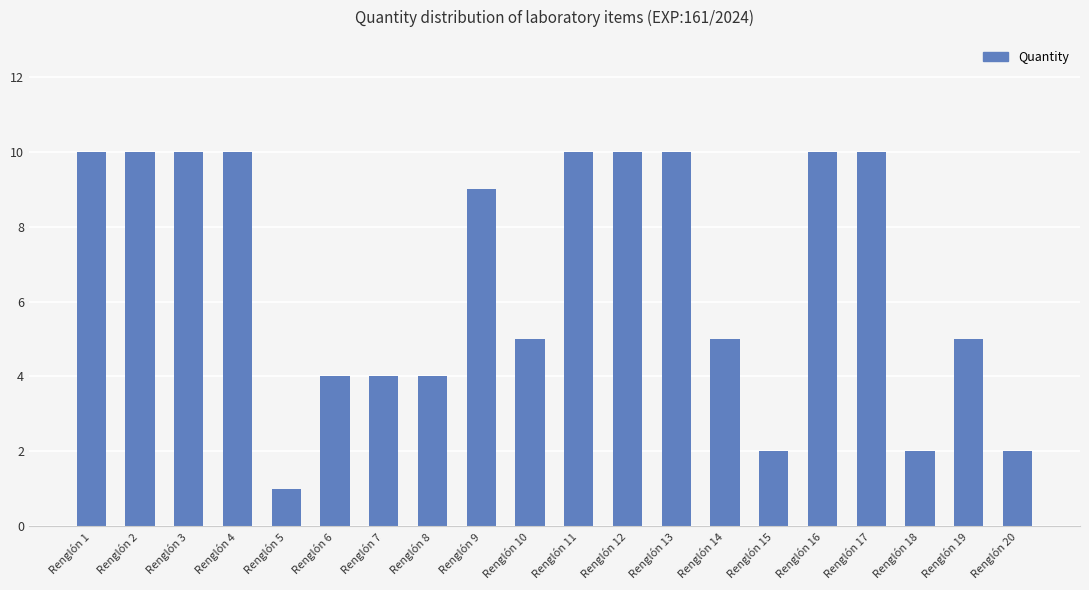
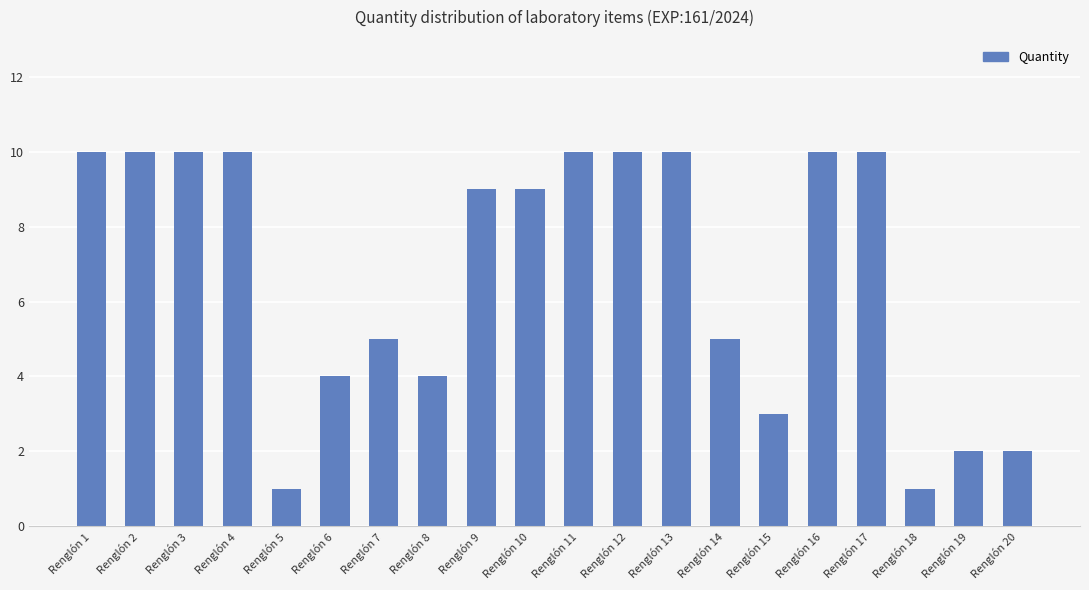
Renglón 7: 4 -> 5
Renglón 10: 5 -> 9
Renglón 15: 2 -> 3
Renglón 18: 2 -> 1
Renglón 19: 5 -> 2
